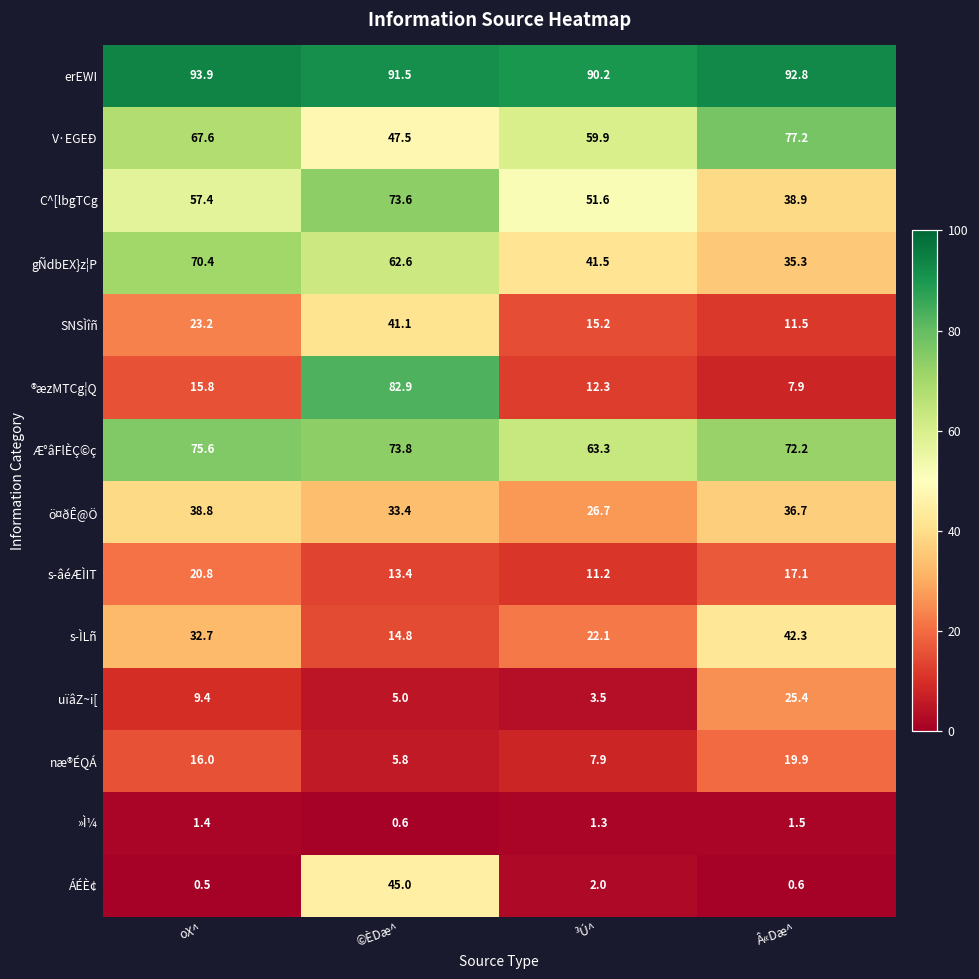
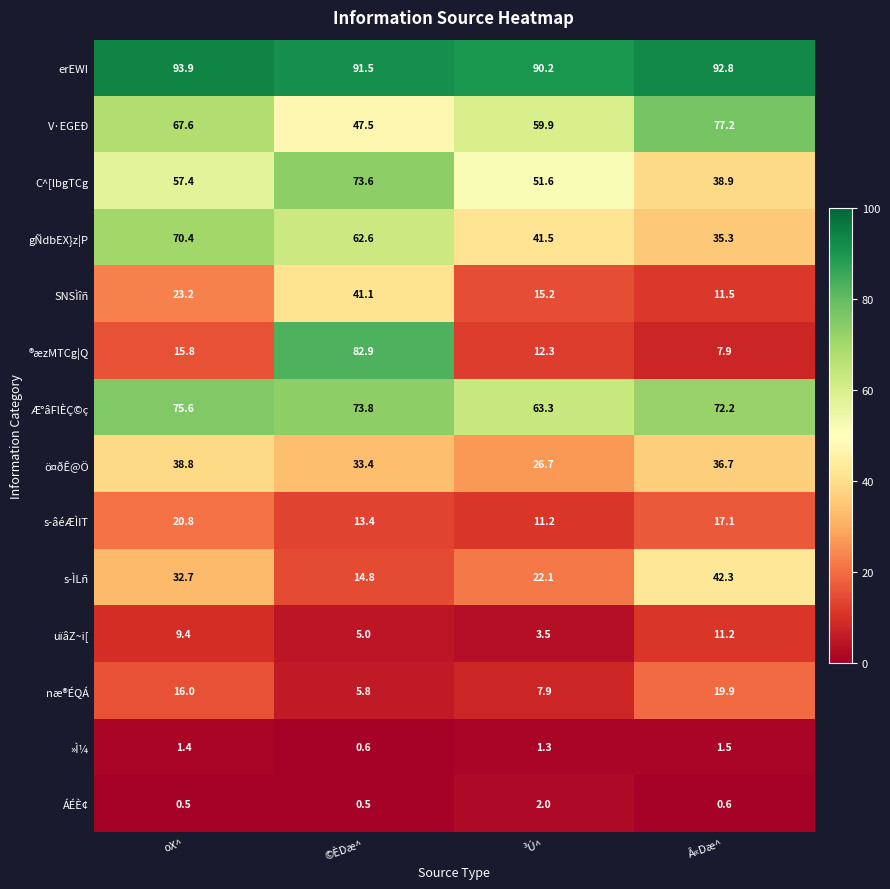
uïâZ~i[, Â«Dæ^: 25.4 -> 11.2
ÁÉÈ¢, ©ÈDæ^: 45.0 -> 0.5
